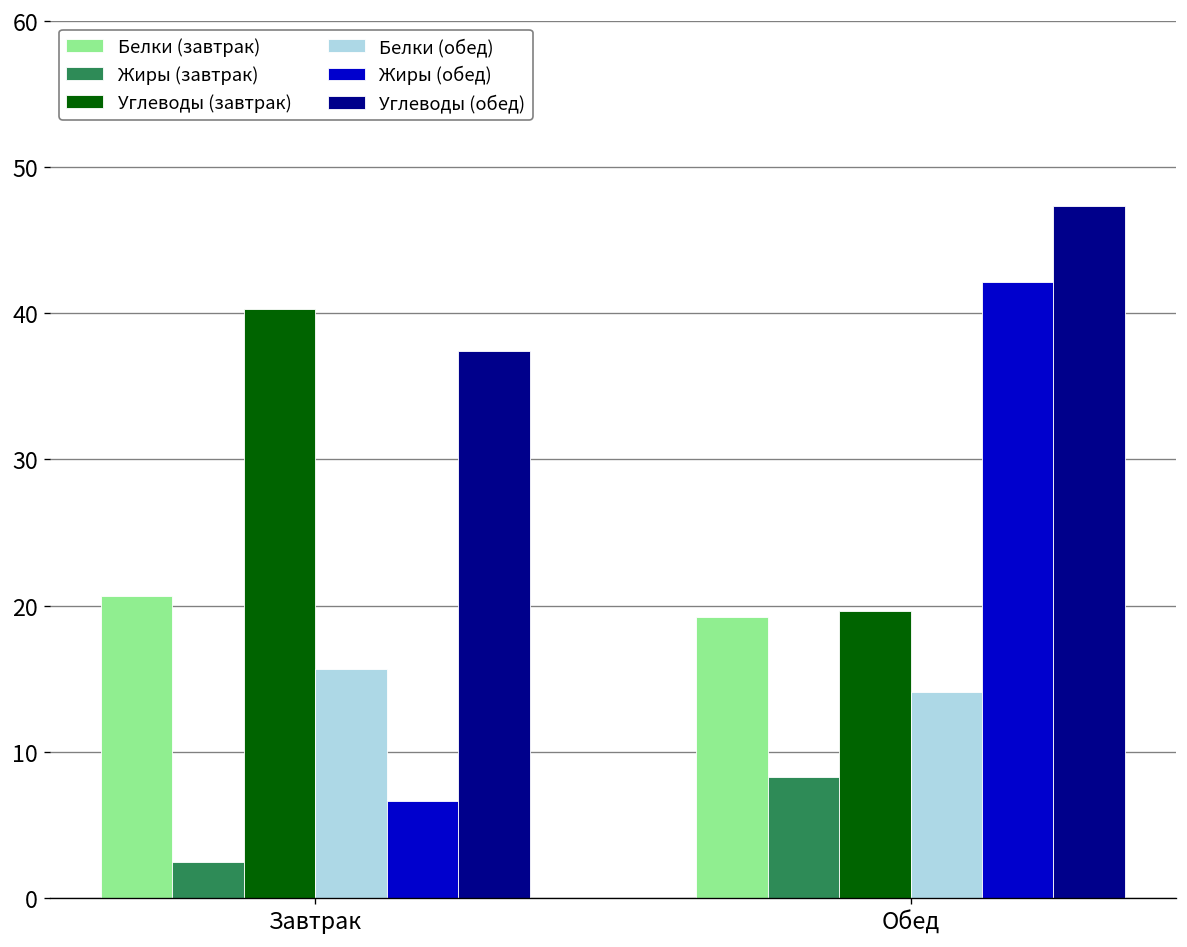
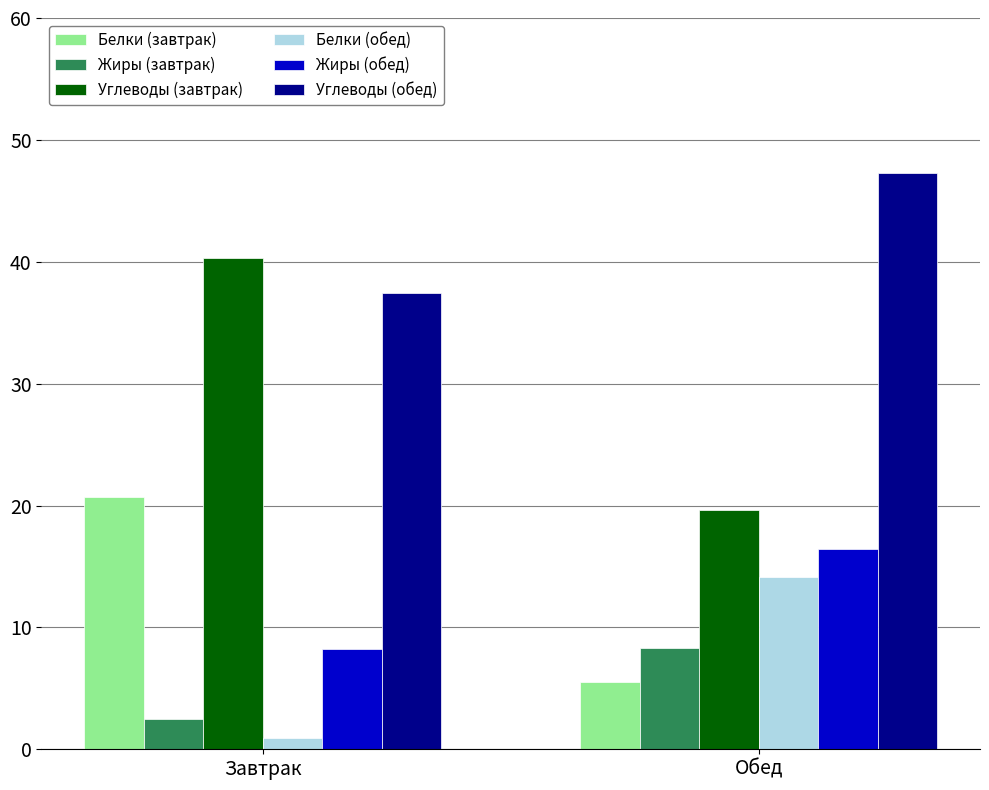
Белки (обед), Завтрак: 15.6 -> 0.9
Жиры (обед), Завтрак: 6.6 -> 8.2
Белки (завтрак), Обед: 19.2 -> 5.5
Жиры (обед), Обед: 42.1 -> 16.4
